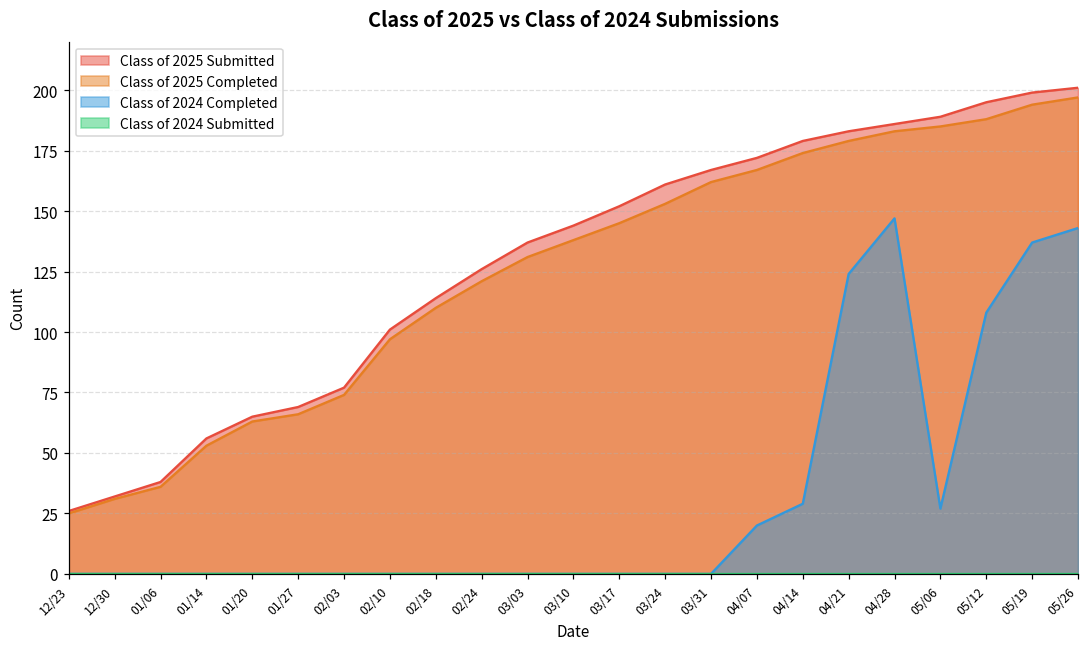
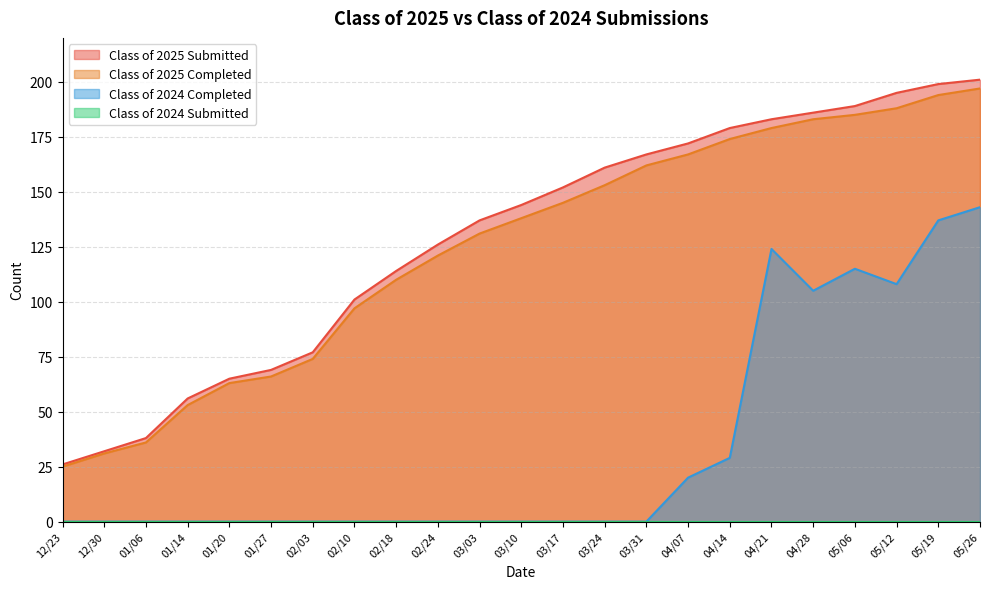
Class of 2024 Completed, 04/28: 147 -> 105
Class of 2024 Completed, 05/06: 27 -> 115
